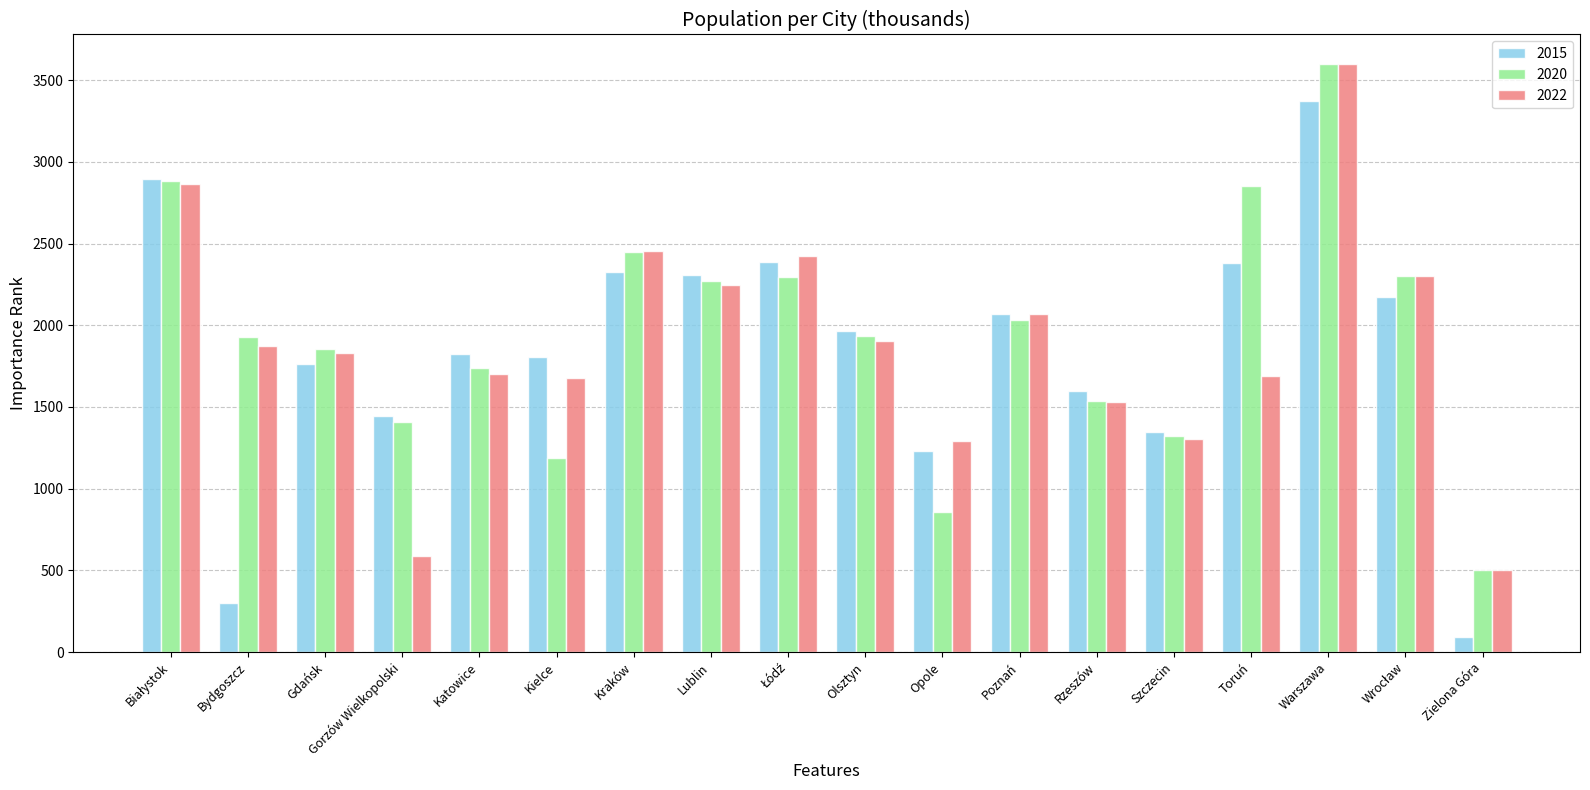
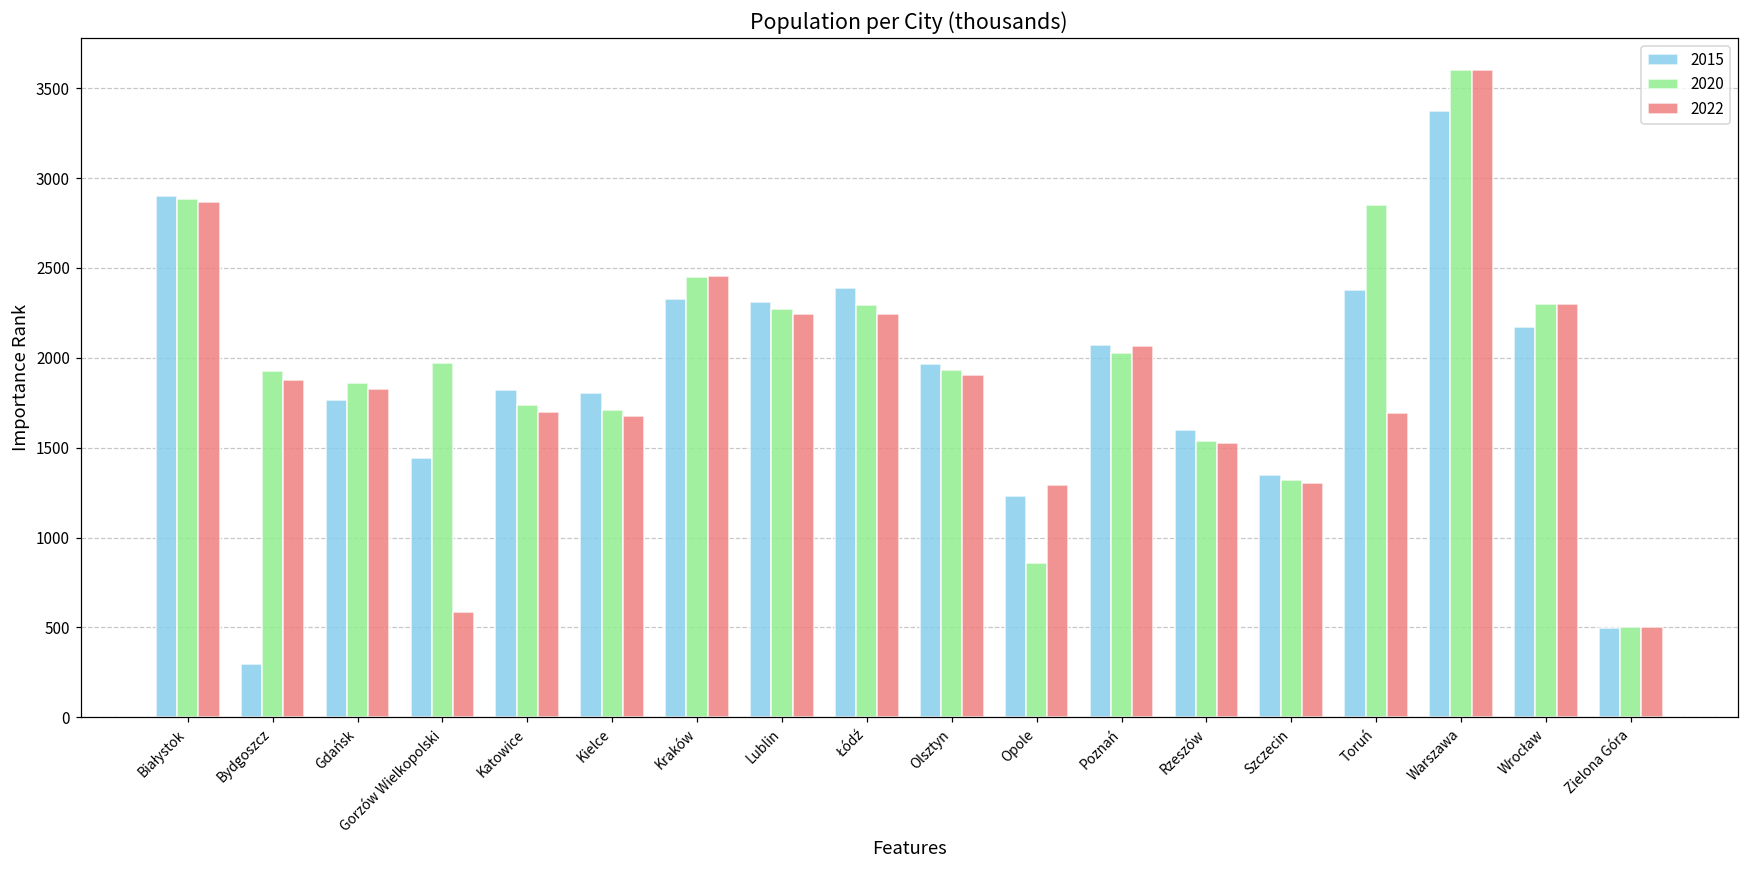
2020, Gorzów Wielkopolski: 1410 -> 1970
2020, Kielce: 1190 -> 1710
2022, Łódź: 2420 -> 2250
2015, Zielona Góra: 90 -> 500
